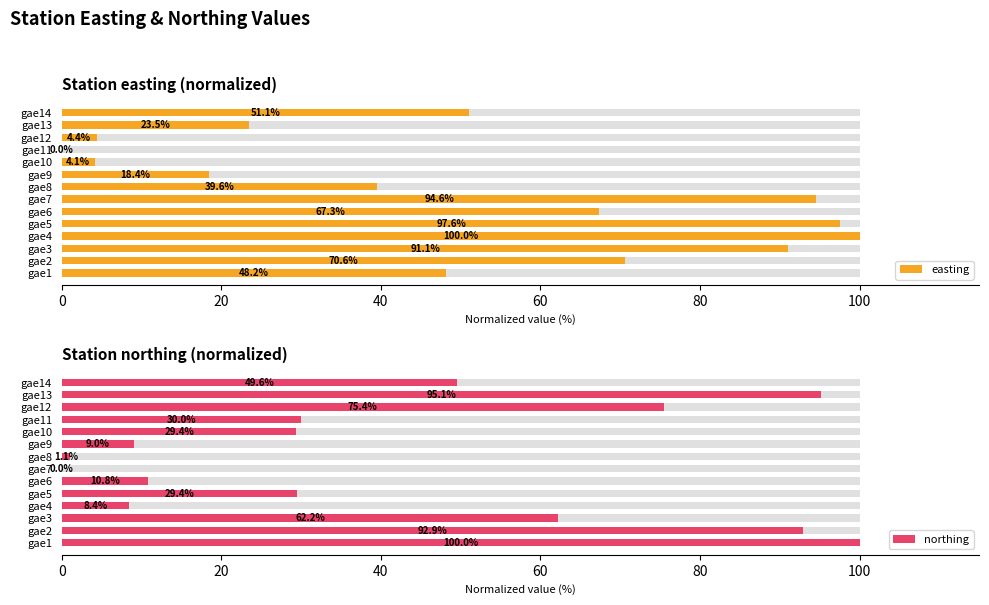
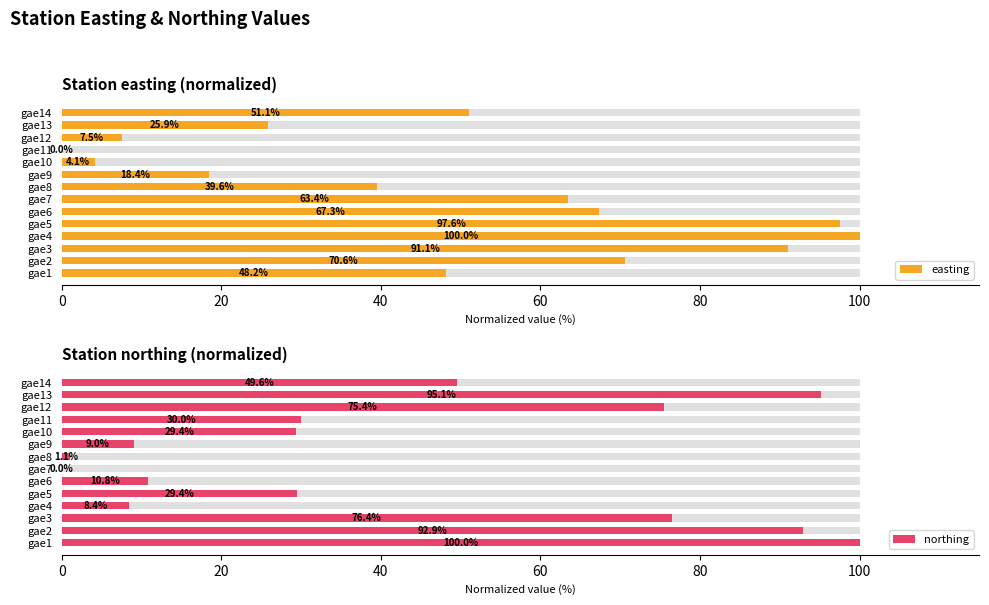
Station easting (normalized), easting, gae13: 23.5% -> 25.9%
Station easting (normalized), easting, gae12: 4.4% -> 7.5%
Station easting (normalized), easting, gae7: 94.6% -> 63.4%
Station northing (normalized), northing, gae3: 62.2% -> 76.4%
